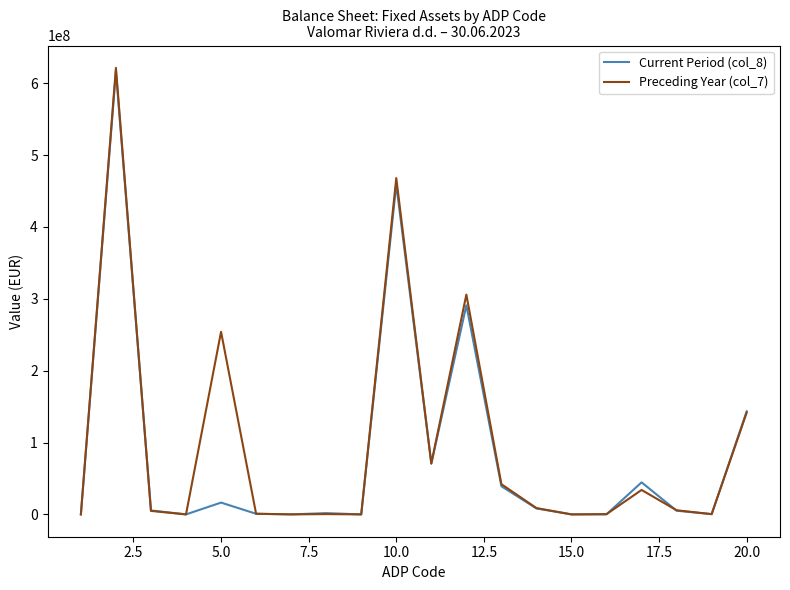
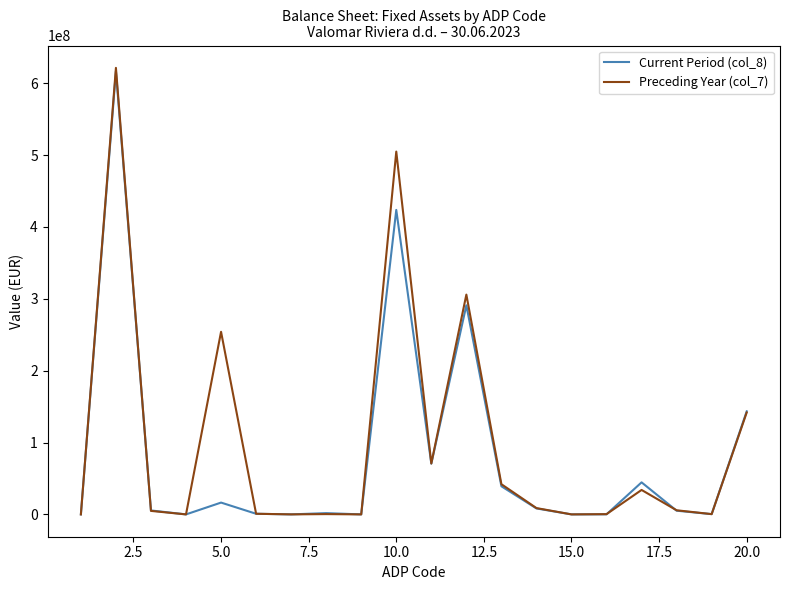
Current Period (col_8), 10.0: 460000000 -> 420000000
Preceding Year (col_7), 10.0: 470000000 -> 500000000
